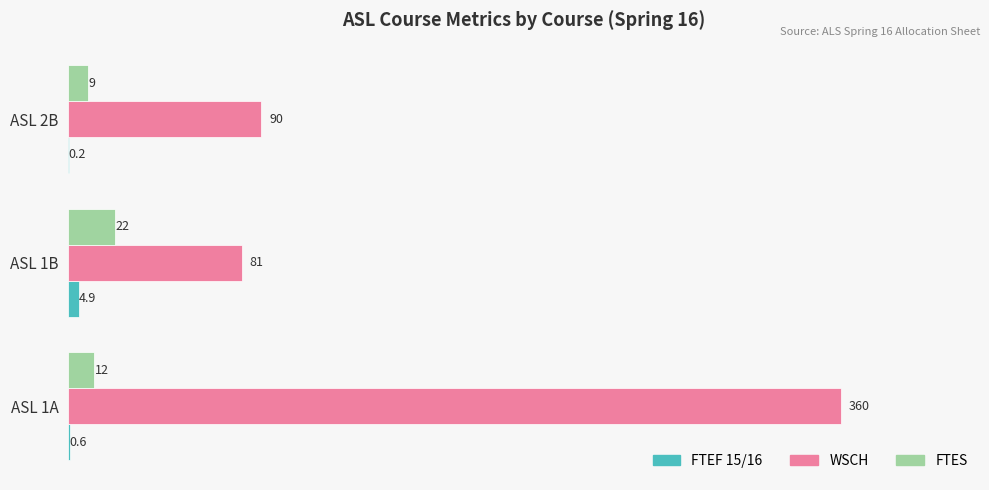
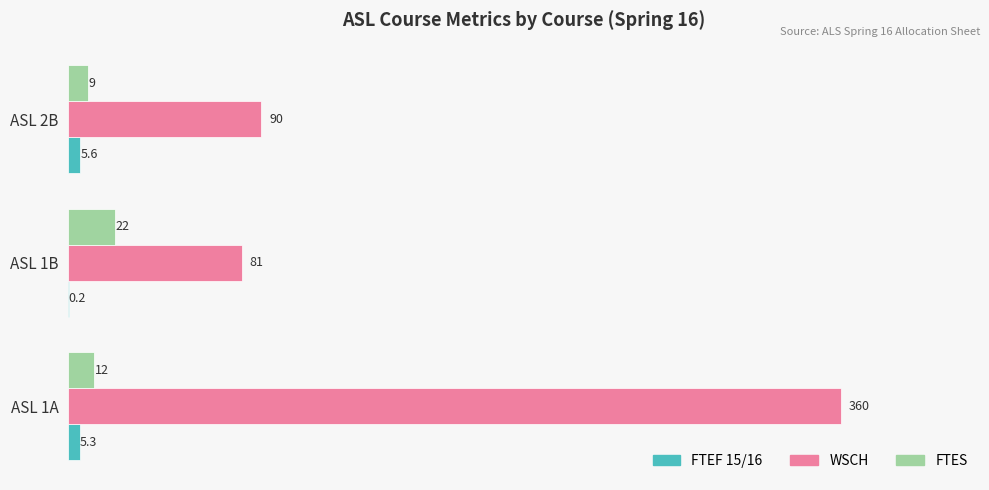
FTEF 15/16, ASL 2B: 0.2 -> 5.6
FTEF 15/16, ASL 1B: 4.9 -> 0.2
FTEF 15/16, ASL 1A: 0.6 -> 5.3
